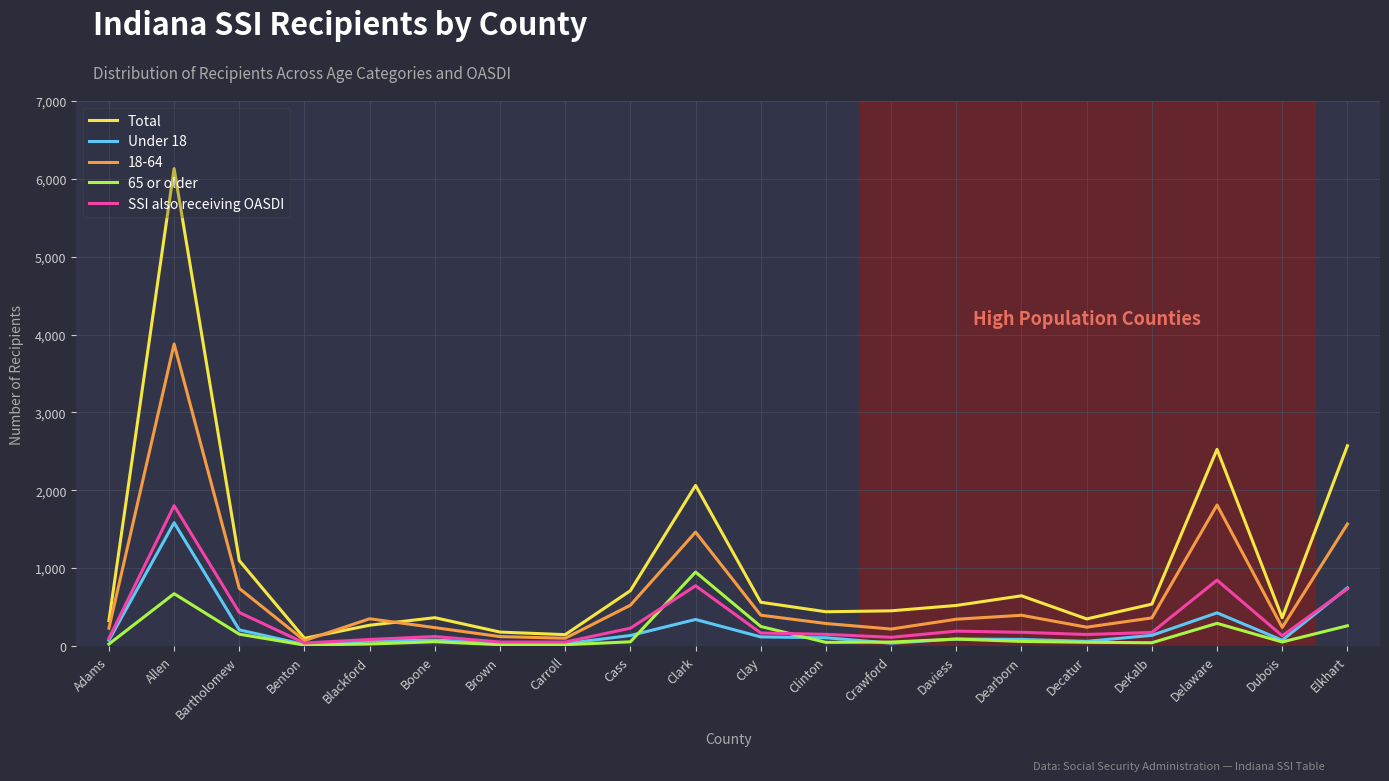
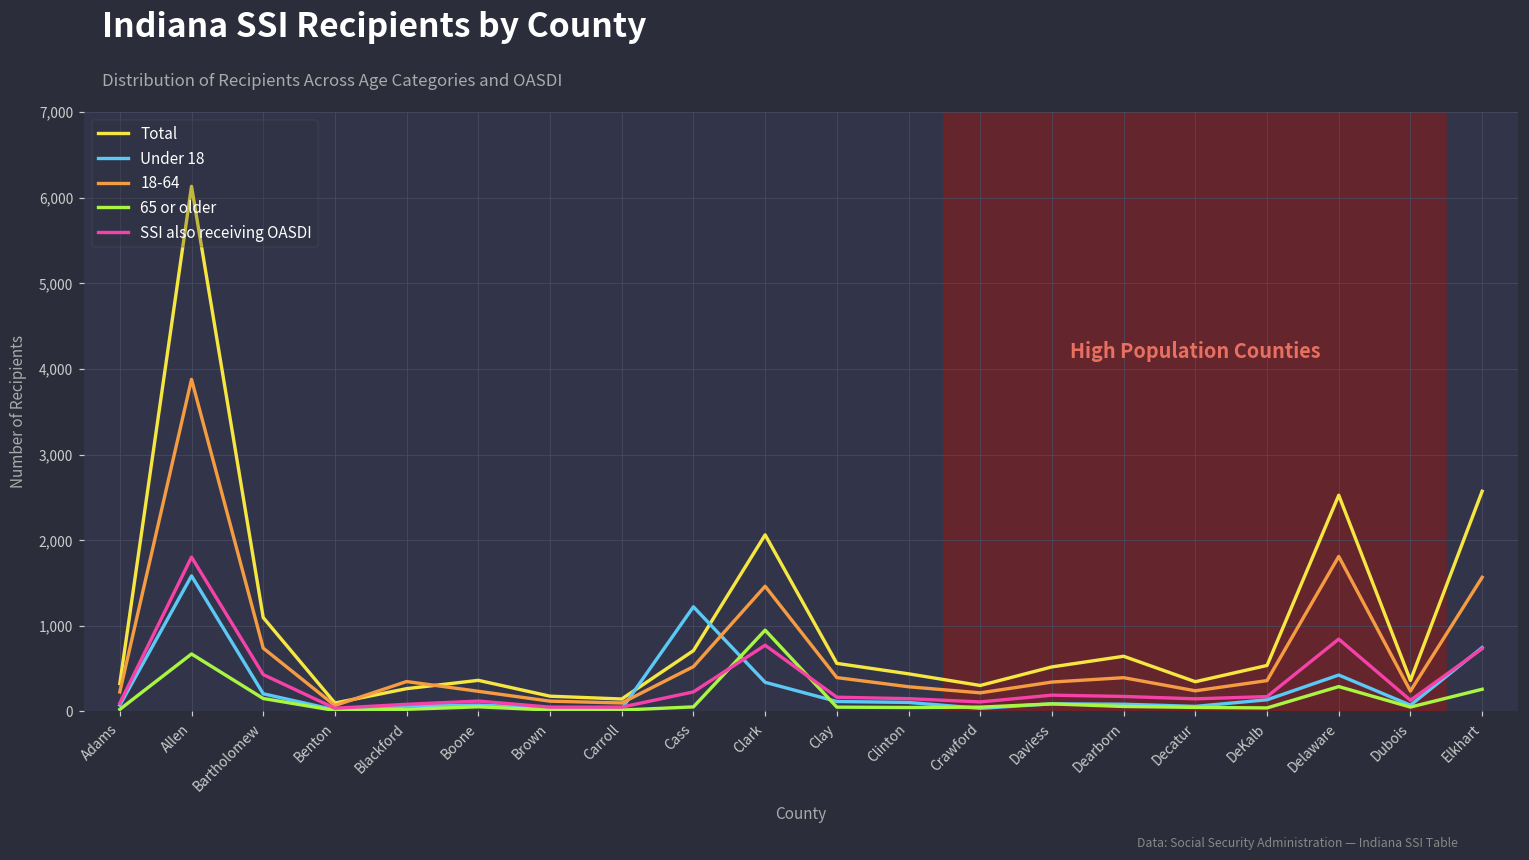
Under 18, Cass: 100 -> 1,200
65 or older, Clay: 300 -> 100
Total, Crawford: 500 -> 300
